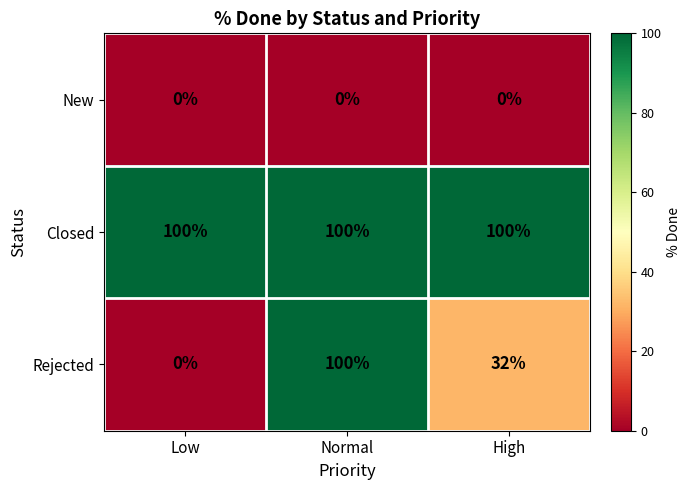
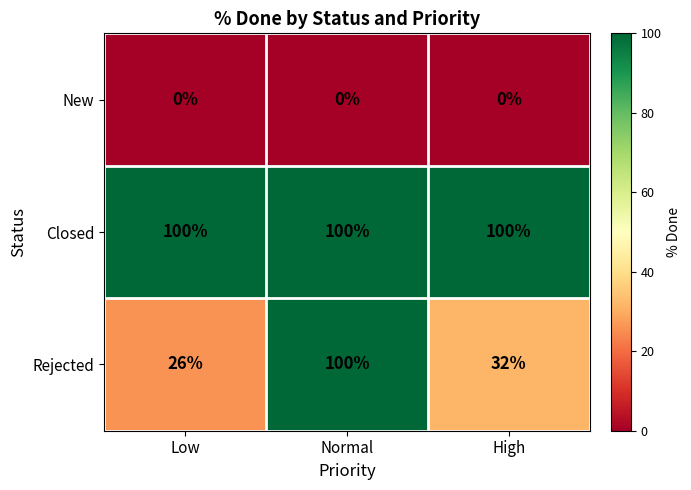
Rejected, Low: 0% -> 26%
